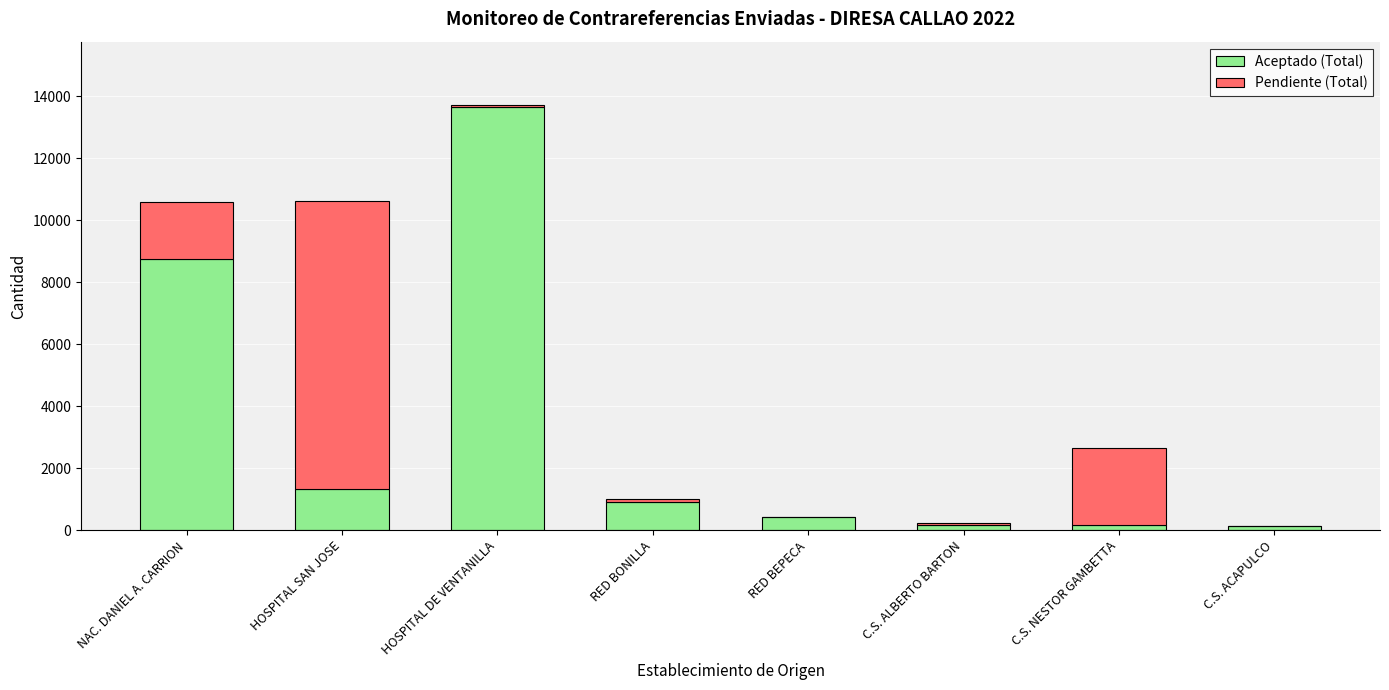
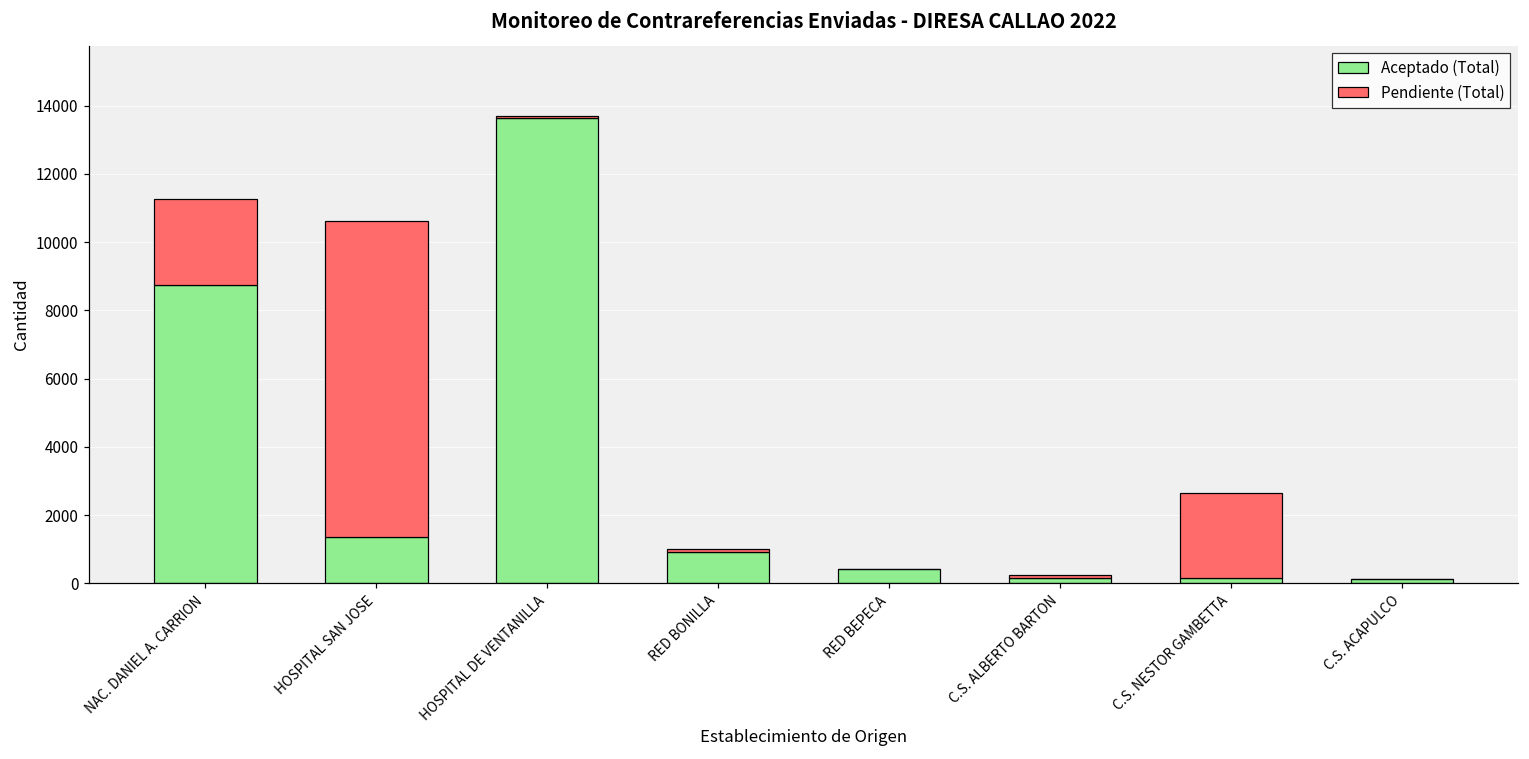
Pendiente (Total), NAC. DANIEL A. CARRION: 1800 -> 2500
